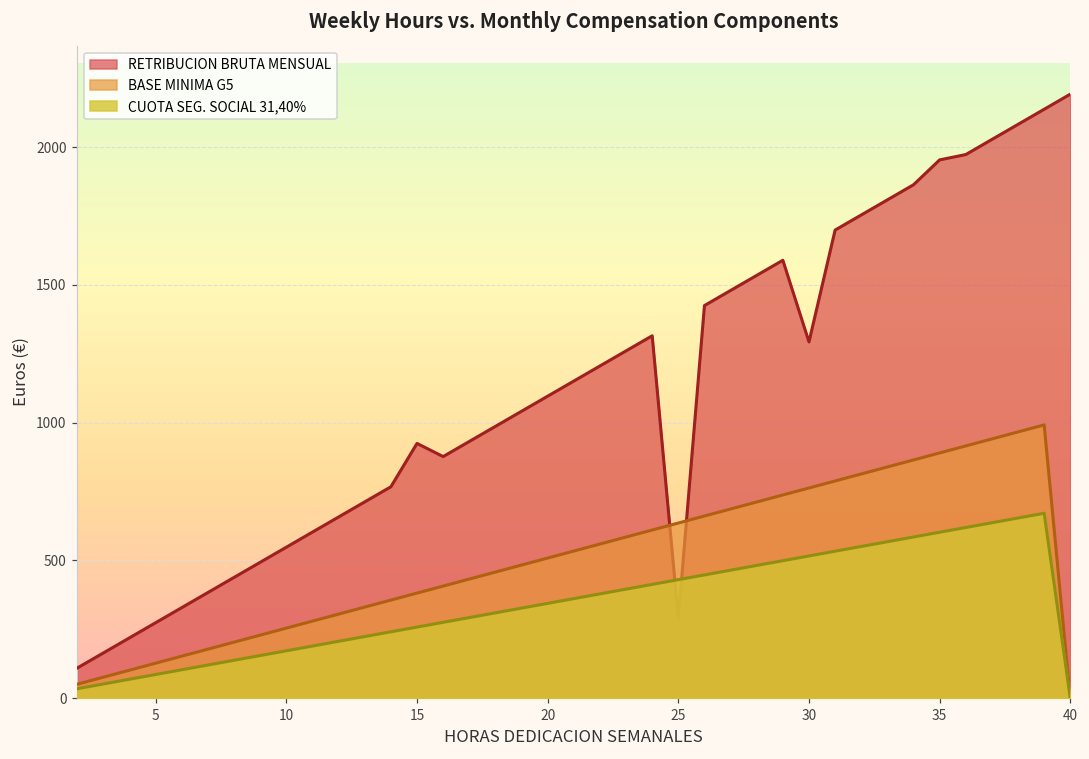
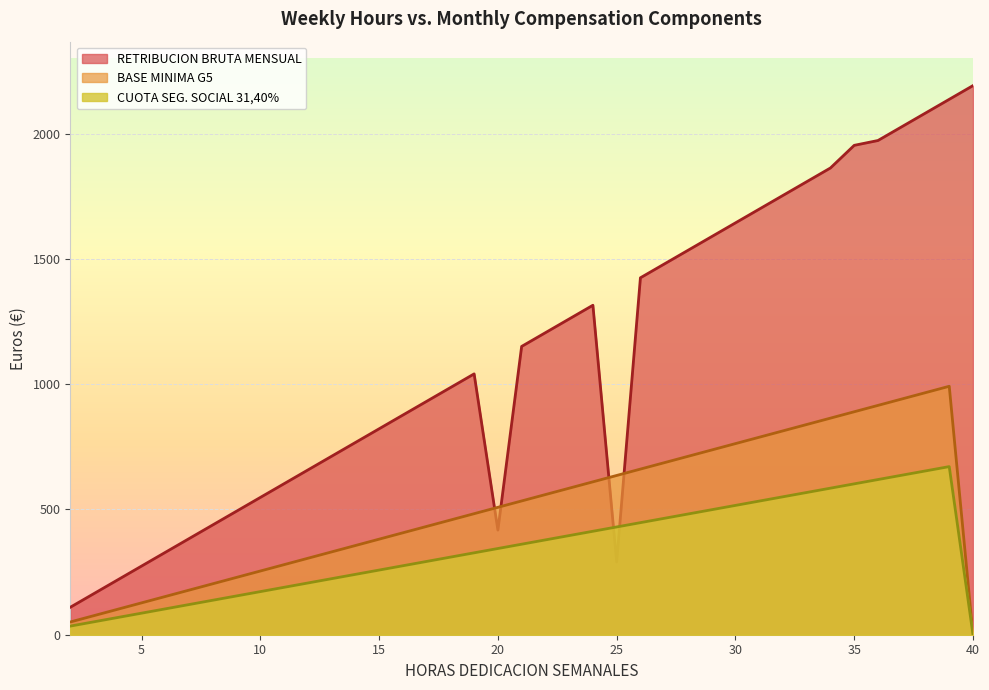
RETRIBUCION BRUTA MENSUAL, 15: 920 -> 820
RETRIBUCION BRUTA MENSUAL, 20: 1100 -> 420
RETRIBUCION BRUTA MENSUAL, 30: 1290 -> 1640
